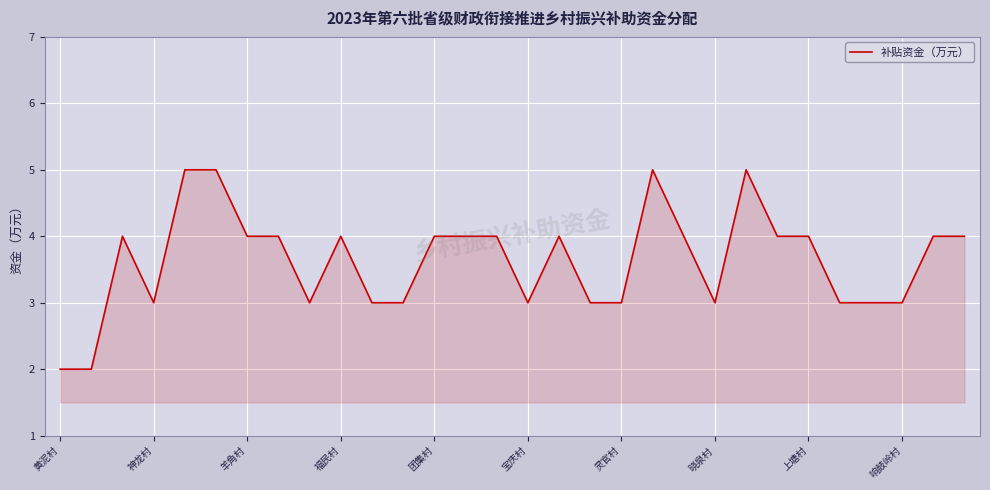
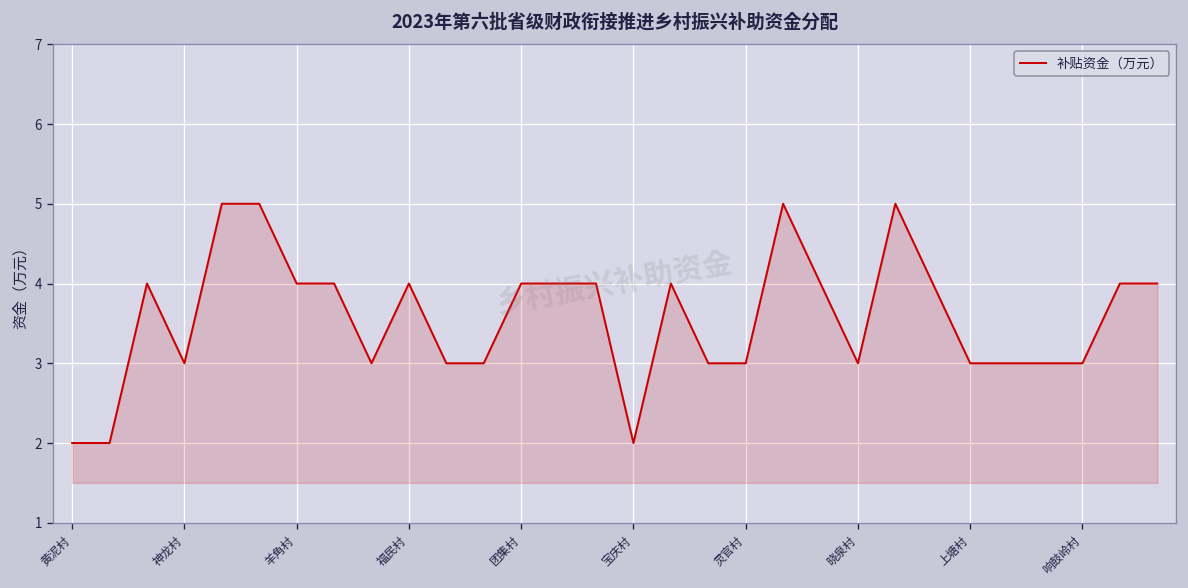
宝庆村: 3 -> 2
上塘村: 4 -> 3
